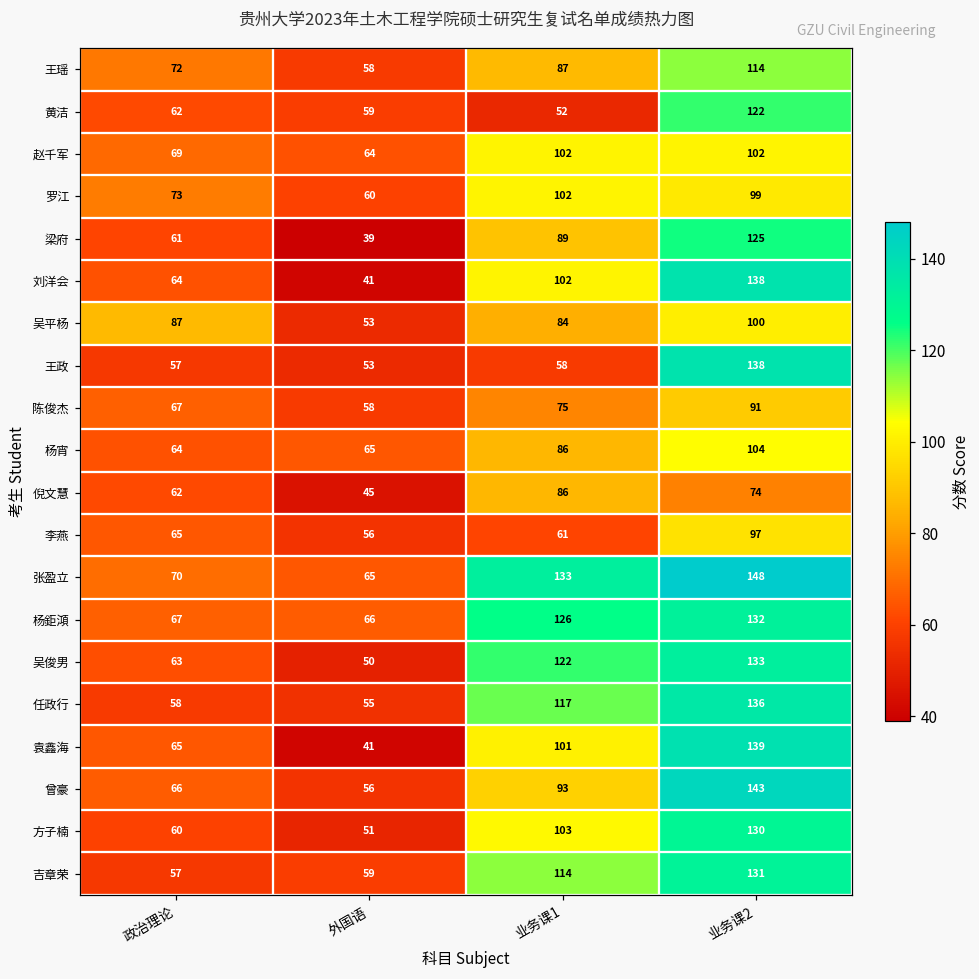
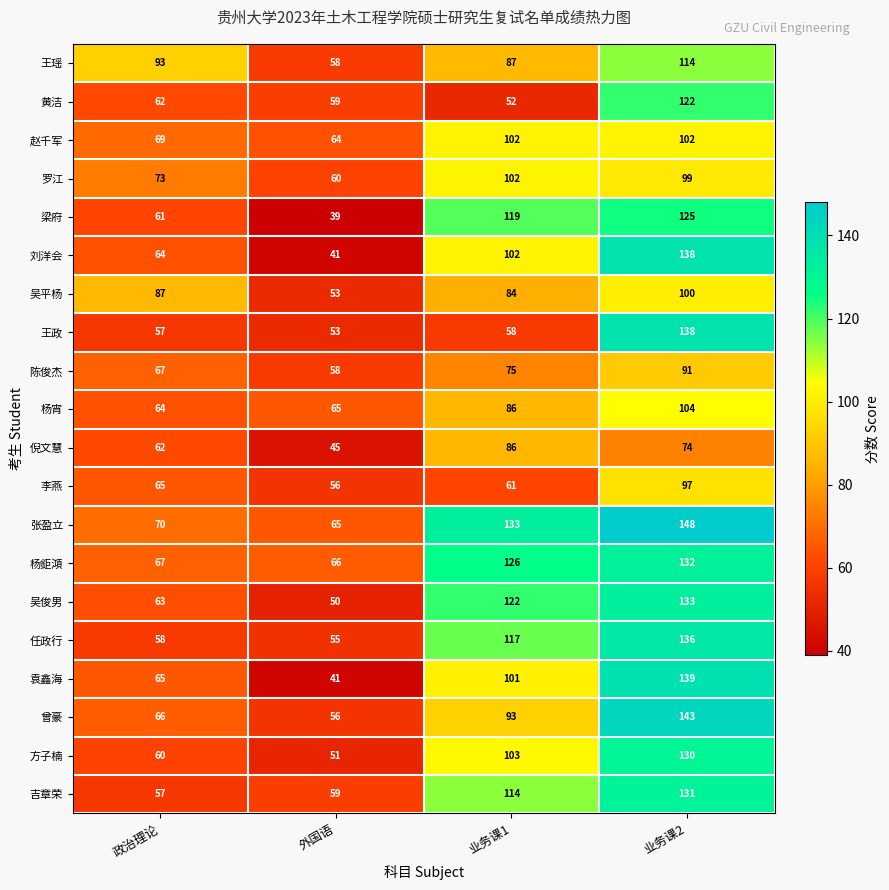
王瑶, 政治理论: 72 -> 93
梁府, 业务课1: 89 -> 119
